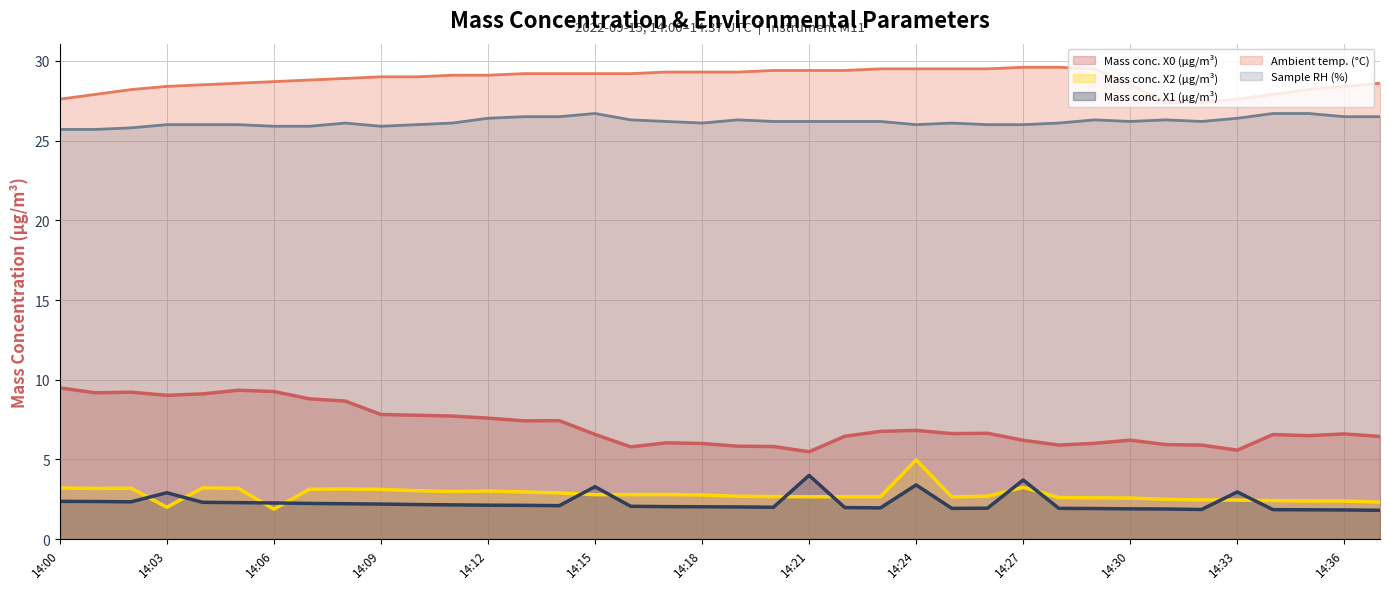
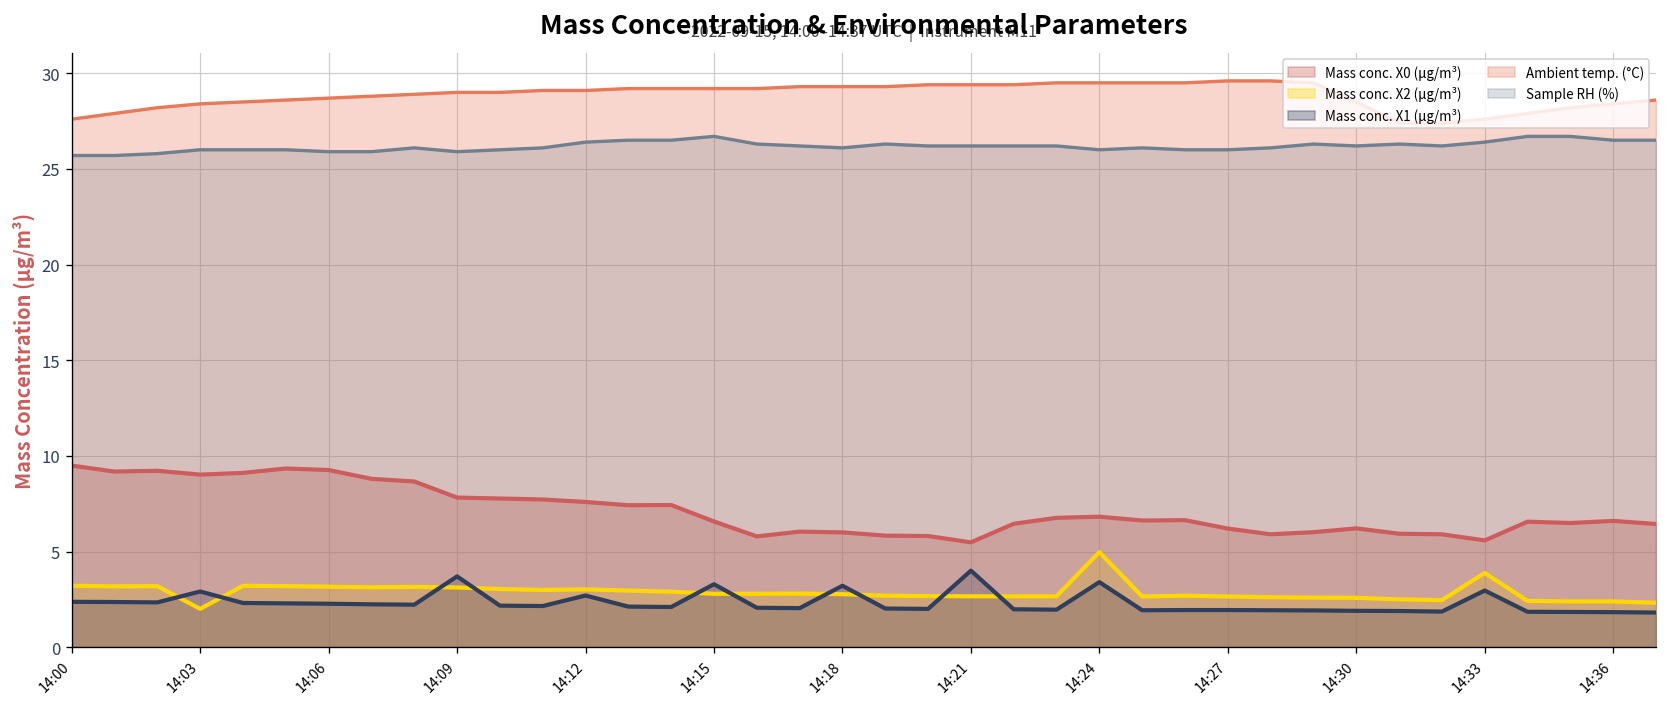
Mass conc. X2 (μg/m³), 14:06: 1.9 -> 3.2
Mass conc. X1 (μg/m³), 14:09: 2.2 -> 3.7
Mass conc. X1 (μg/m³), 14:12: 2.1 -> 2.7
Mass conc. X1 (μg/m³), 14:18: 2.0 -> 3.2
Mass conc. X2 (μg/m³), 14:27: 3.3 -> 2.7
Mass conc. X1 (μg/m³), 14:27: 3.7 -> 1.9
Mass conc. X2 (μg/m³), 14:33: 2.5 -> 3.9
